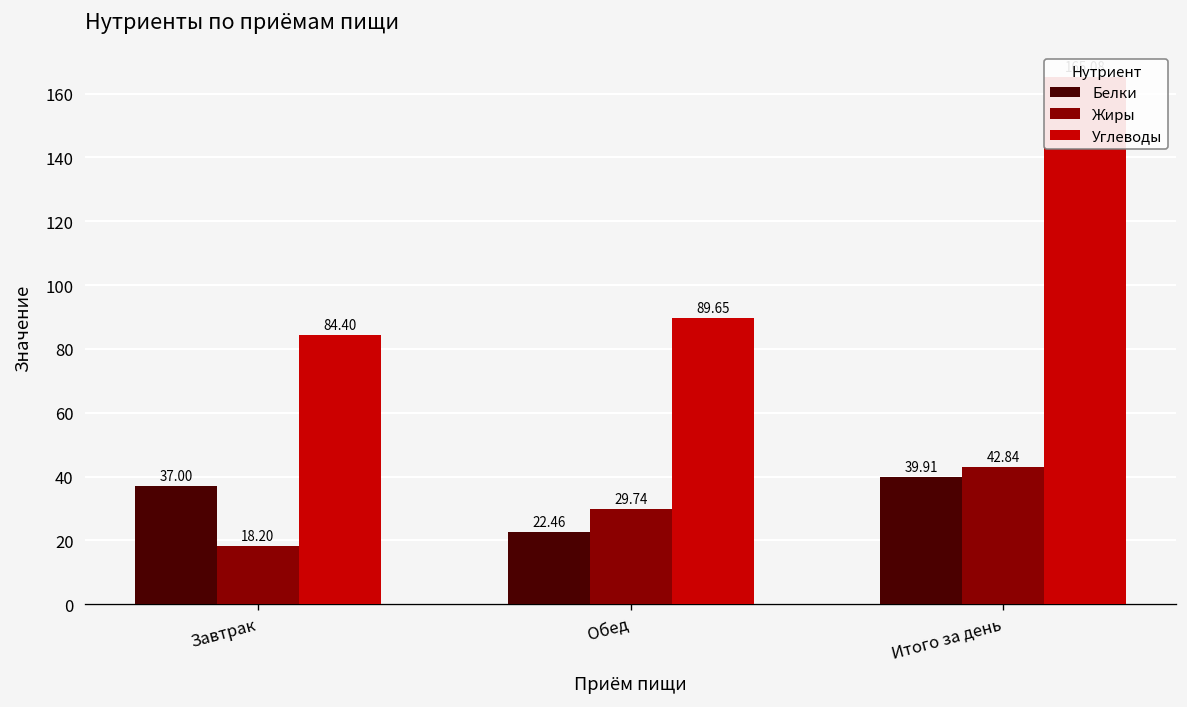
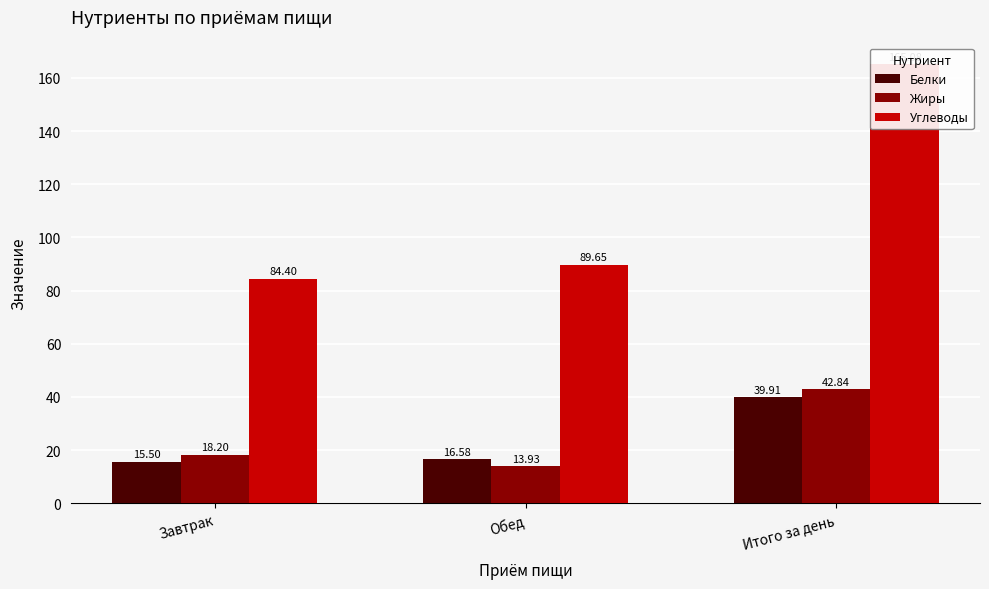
Белки, Завтрак: 37.00 -> 15.50
Белки, Обед: 22.46 -> 16.58
Жиры, Обед: 29.74 -> 13.93
